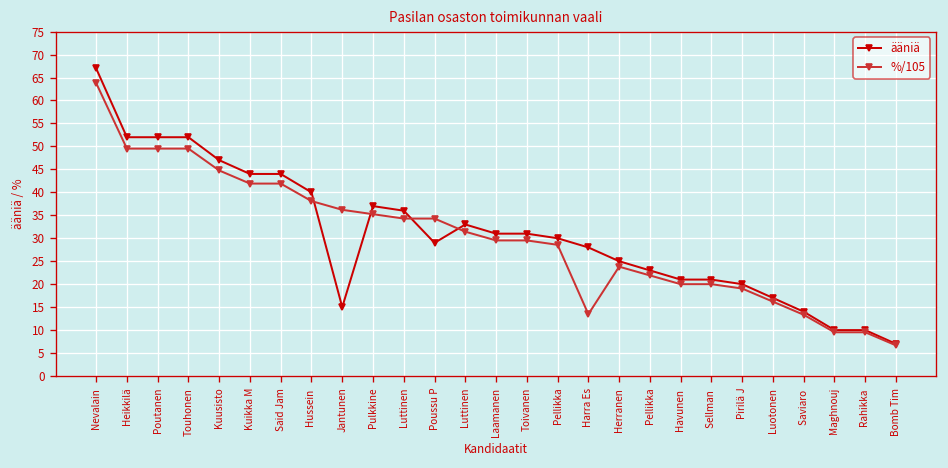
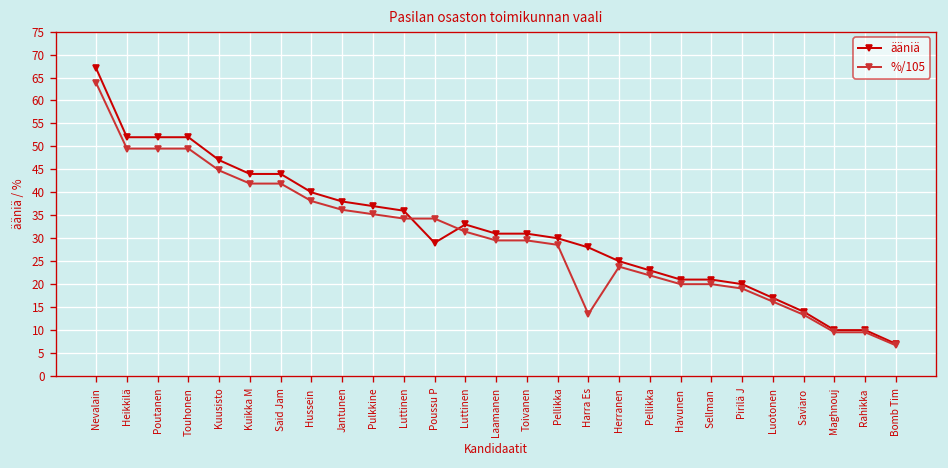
ääniä, Jantunen: 15 -> 38
